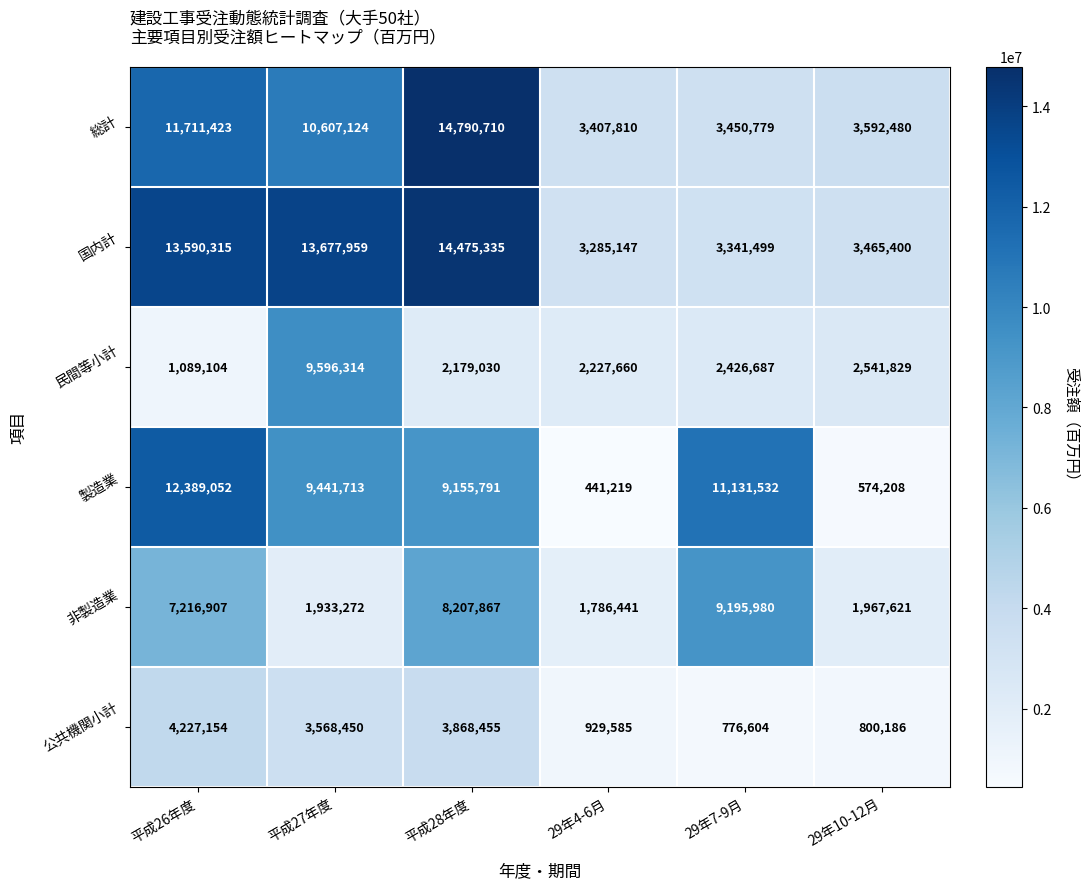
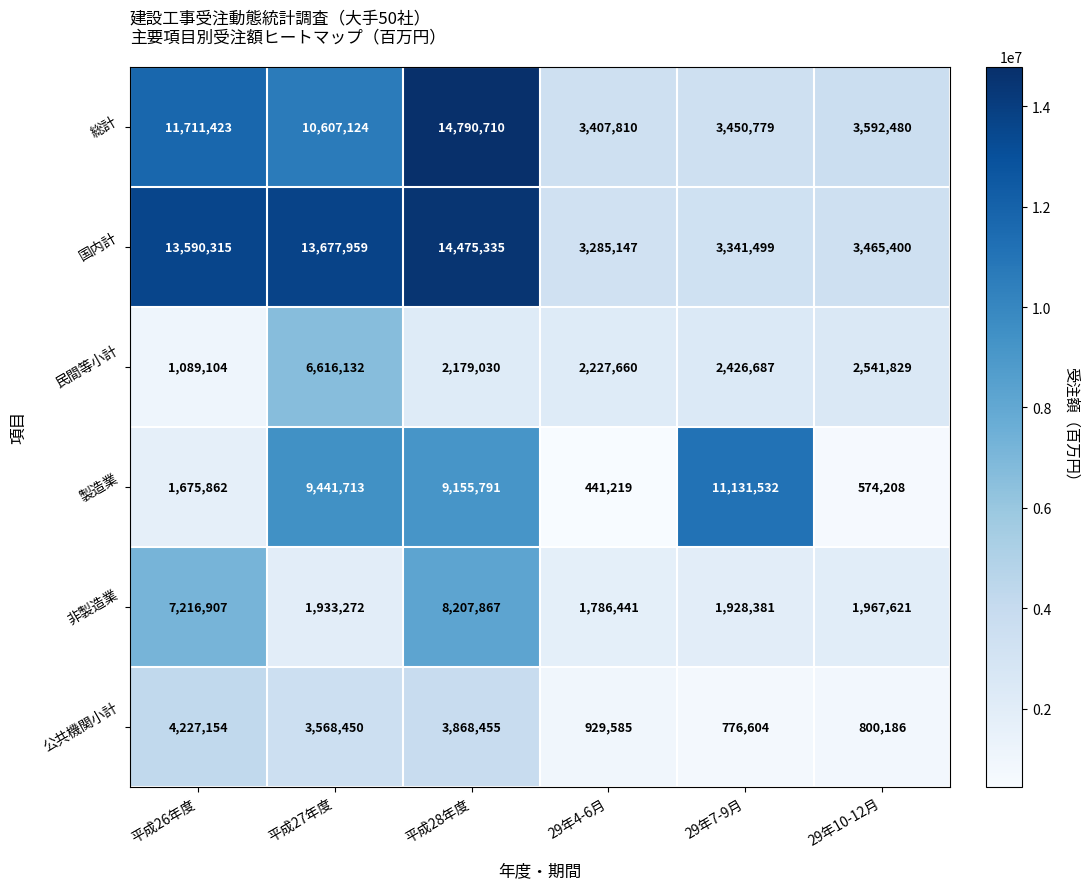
民間等小計, 平成27年度: 9,596,314 -> 6,616,132
製造業, 平成26年度: 12,389,052 -> 1,675,862
非製造業, 29年7-9月: 9,195,980 -> 1,928,381
